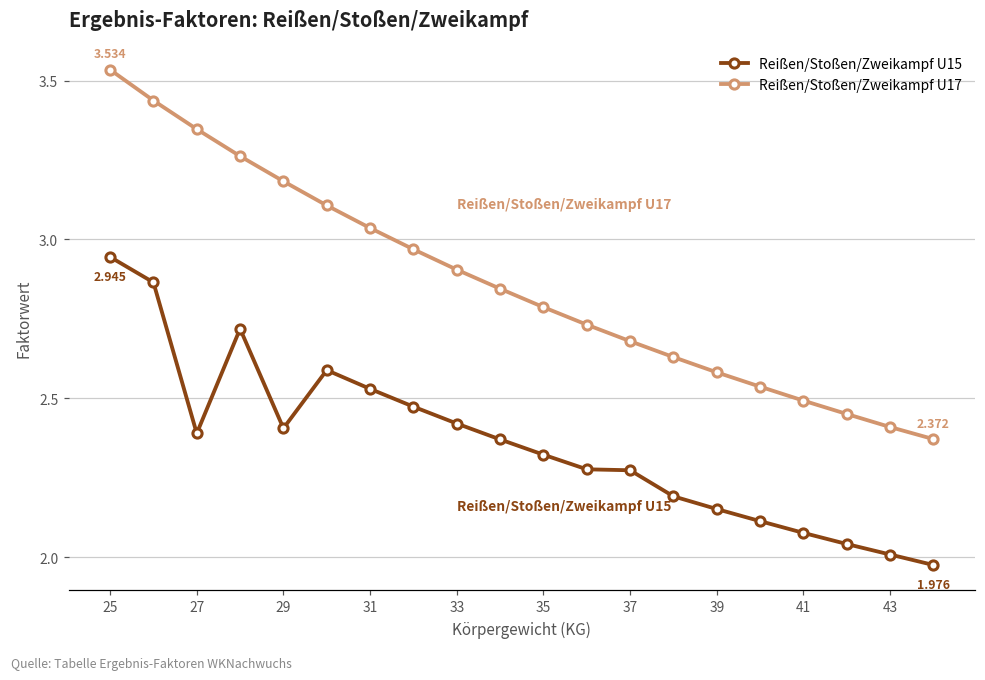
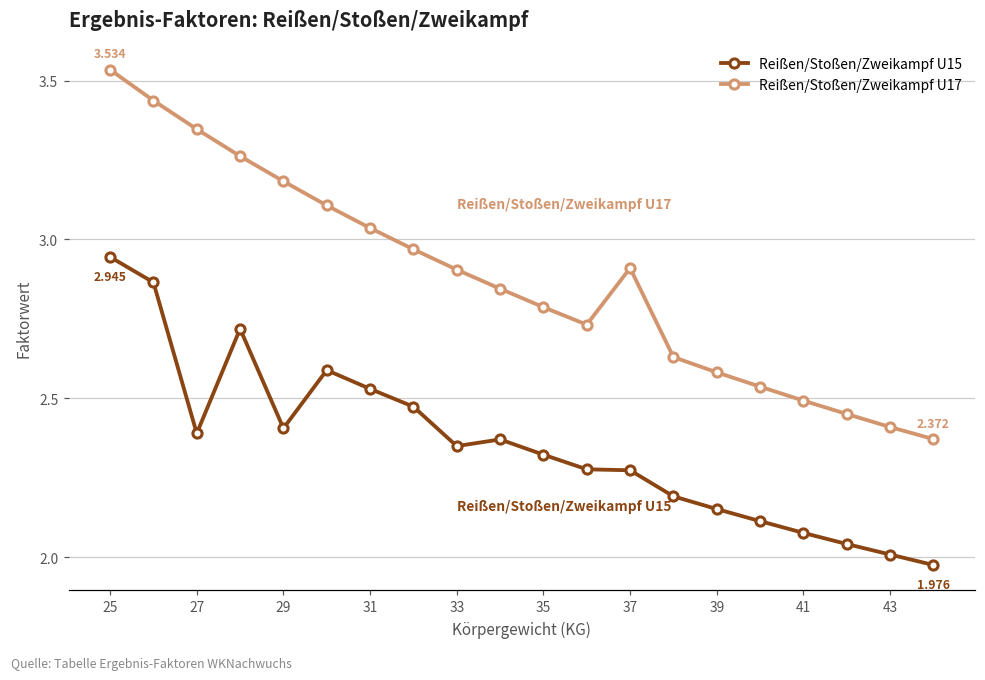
Reißen/Stoßen/Zweikampf U15, 33: 2.42 -> 2.35
Reißen/Stoßen/Zweikampf U17, 37: 2.68 -> 2.91
